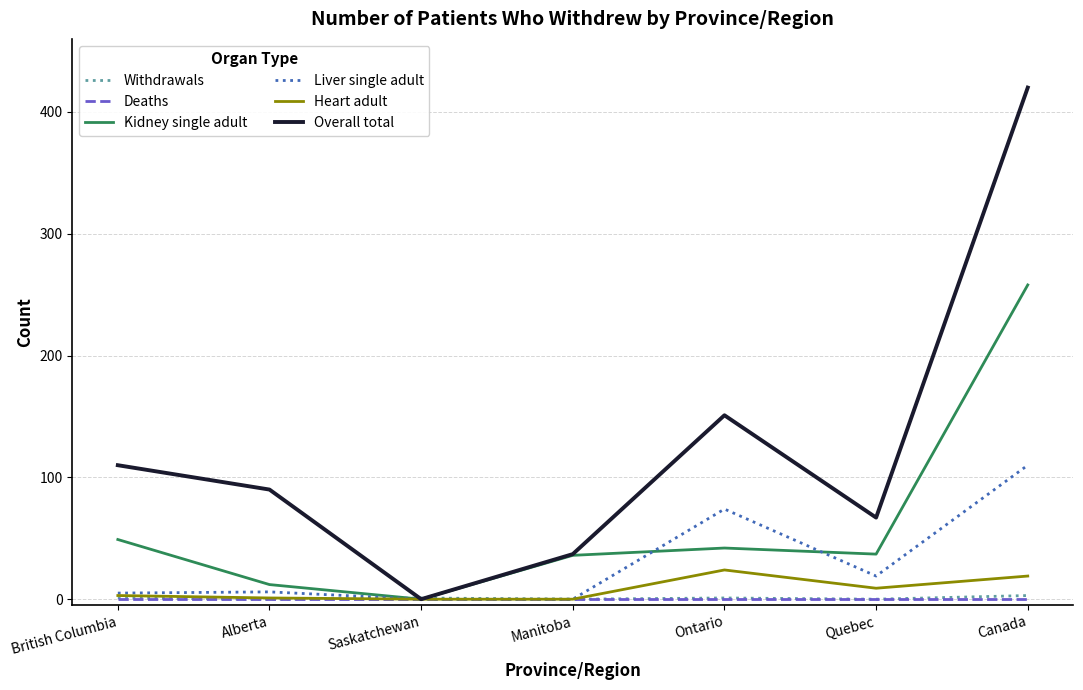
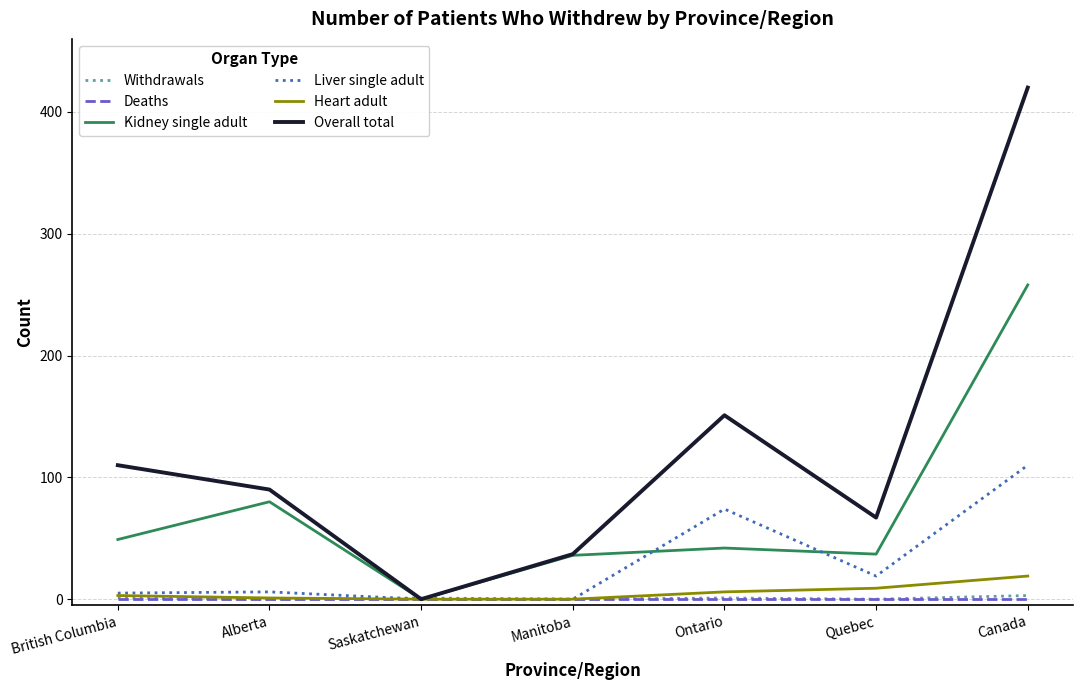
Kidney single adult, Alberta: 12 -> 80
Heart adult, Ontario: 24 -> 6
